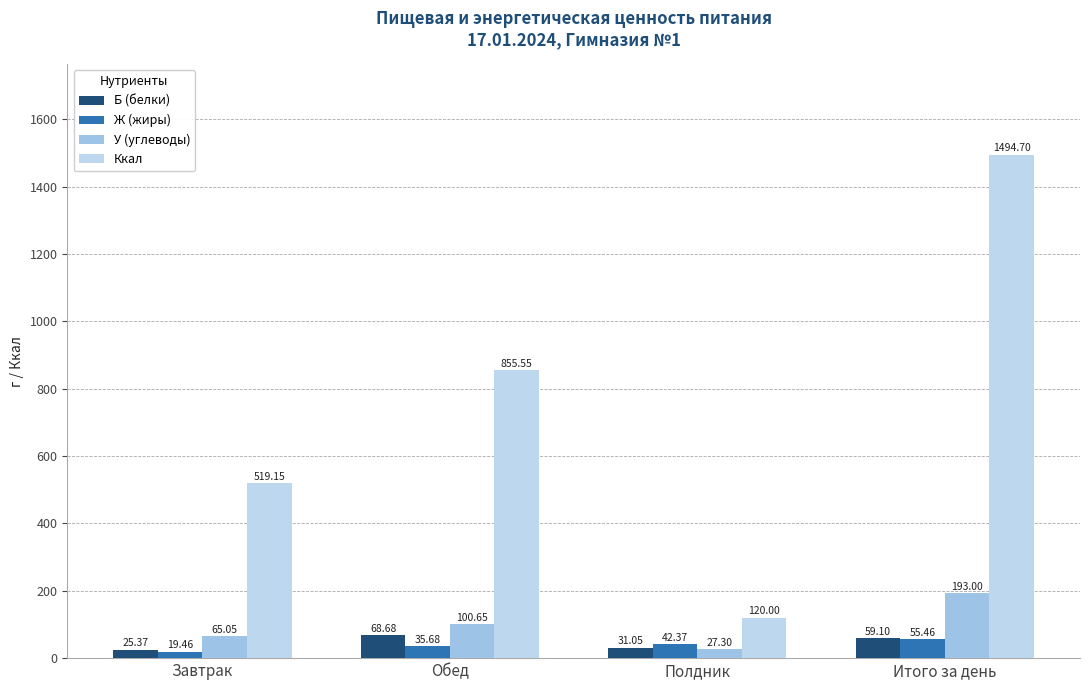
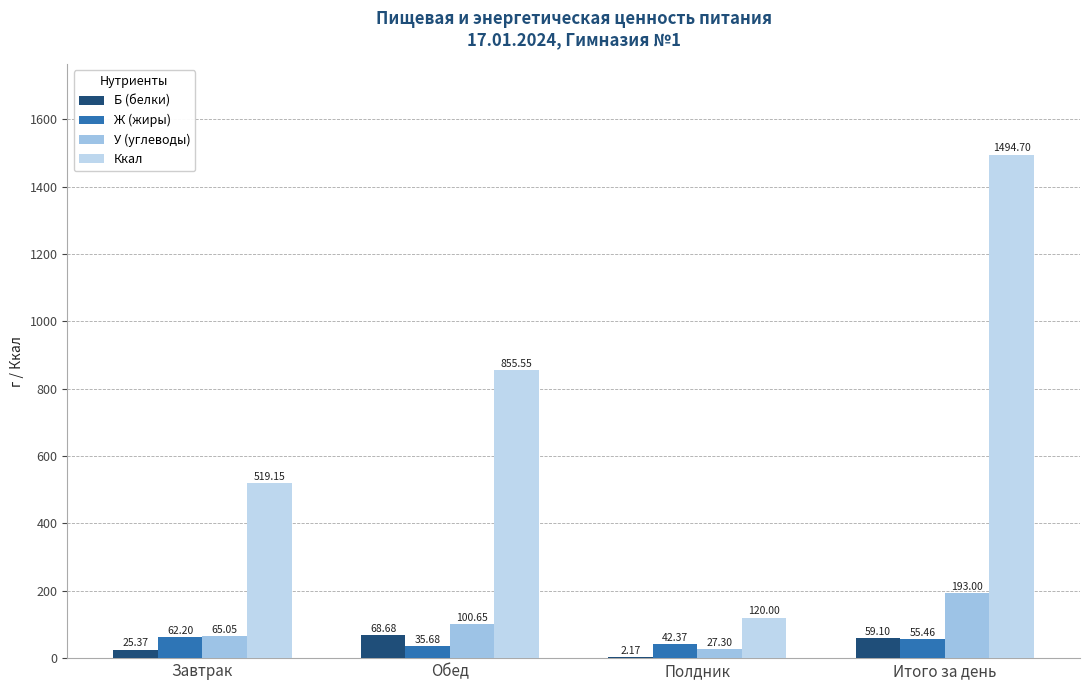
Ж (жиры), Завтрак: 19.46 -> 62.20
Б (белки), Полдник: 31.05 -> 2.17
